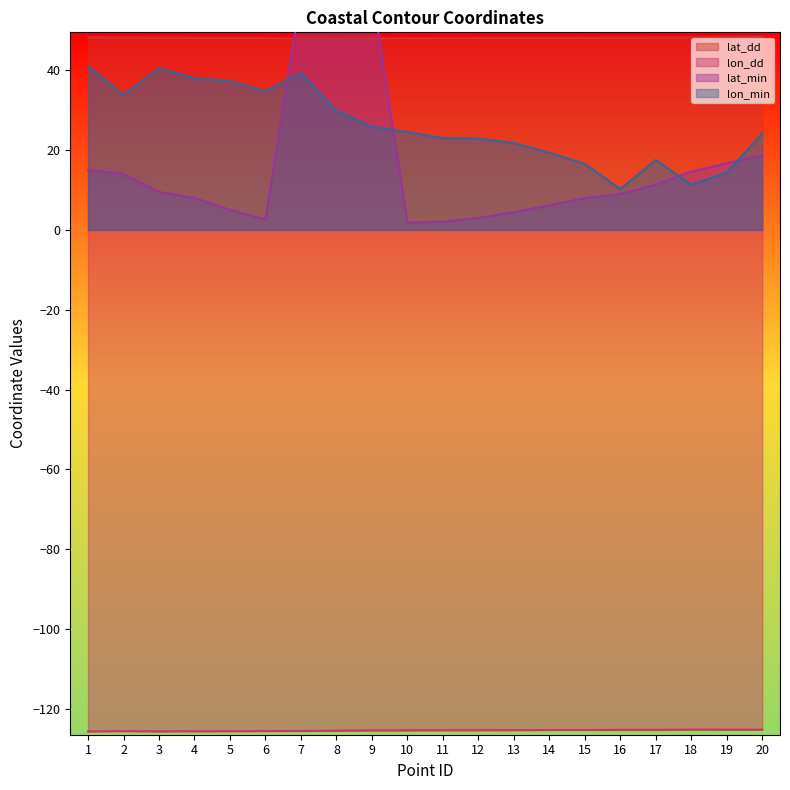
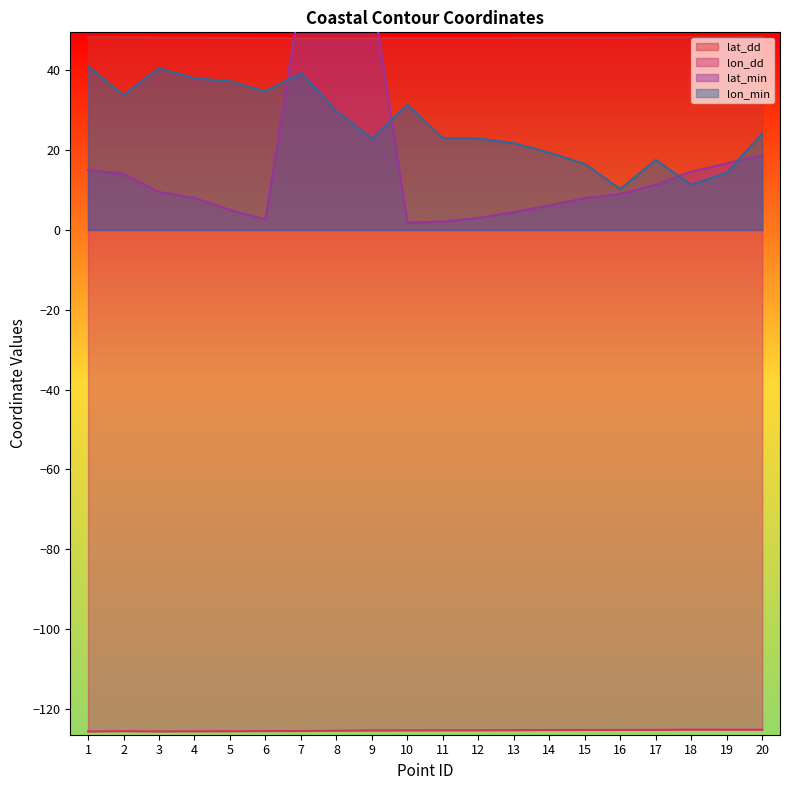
lon_min, 9: 26 -> 23
lon_min, 10: 25 -> 31
